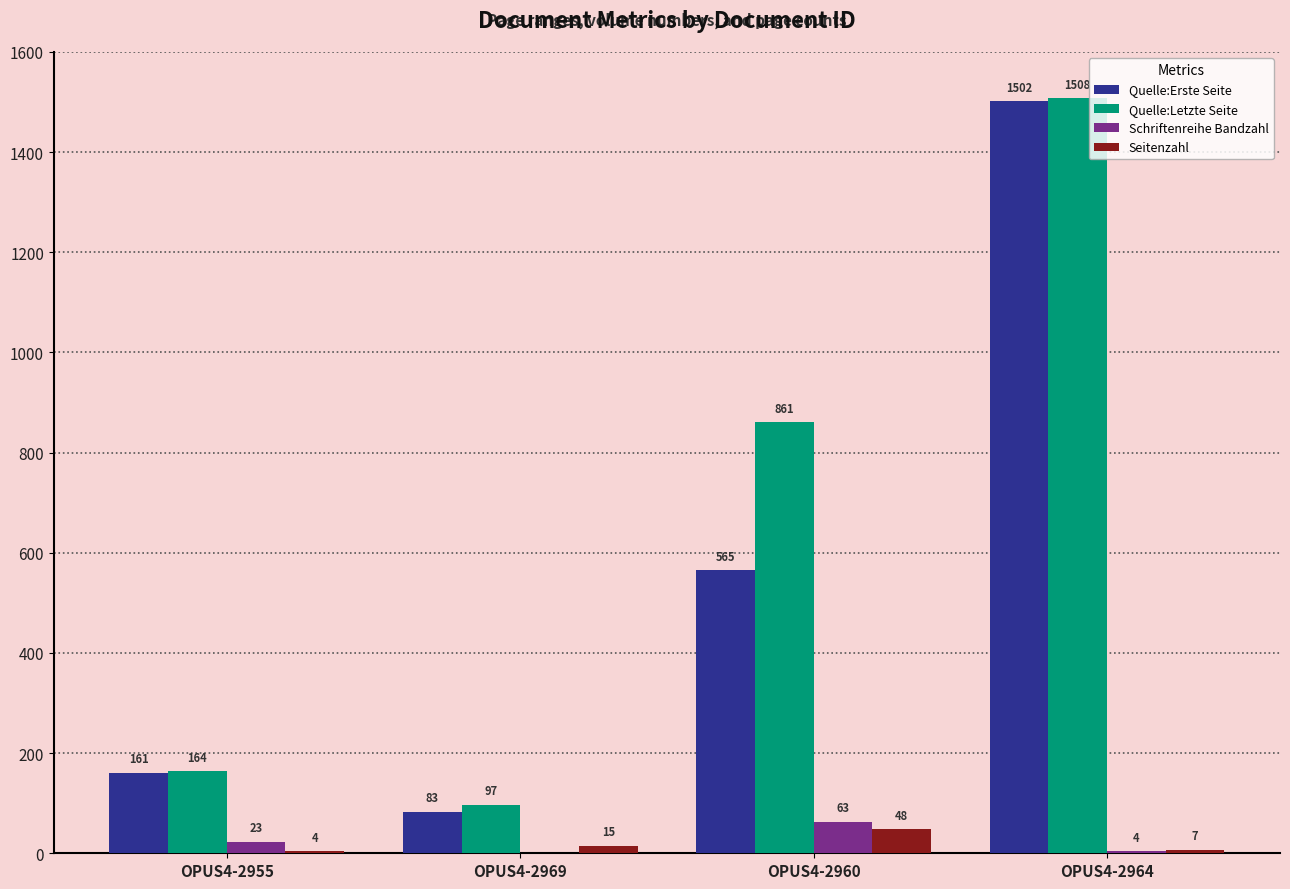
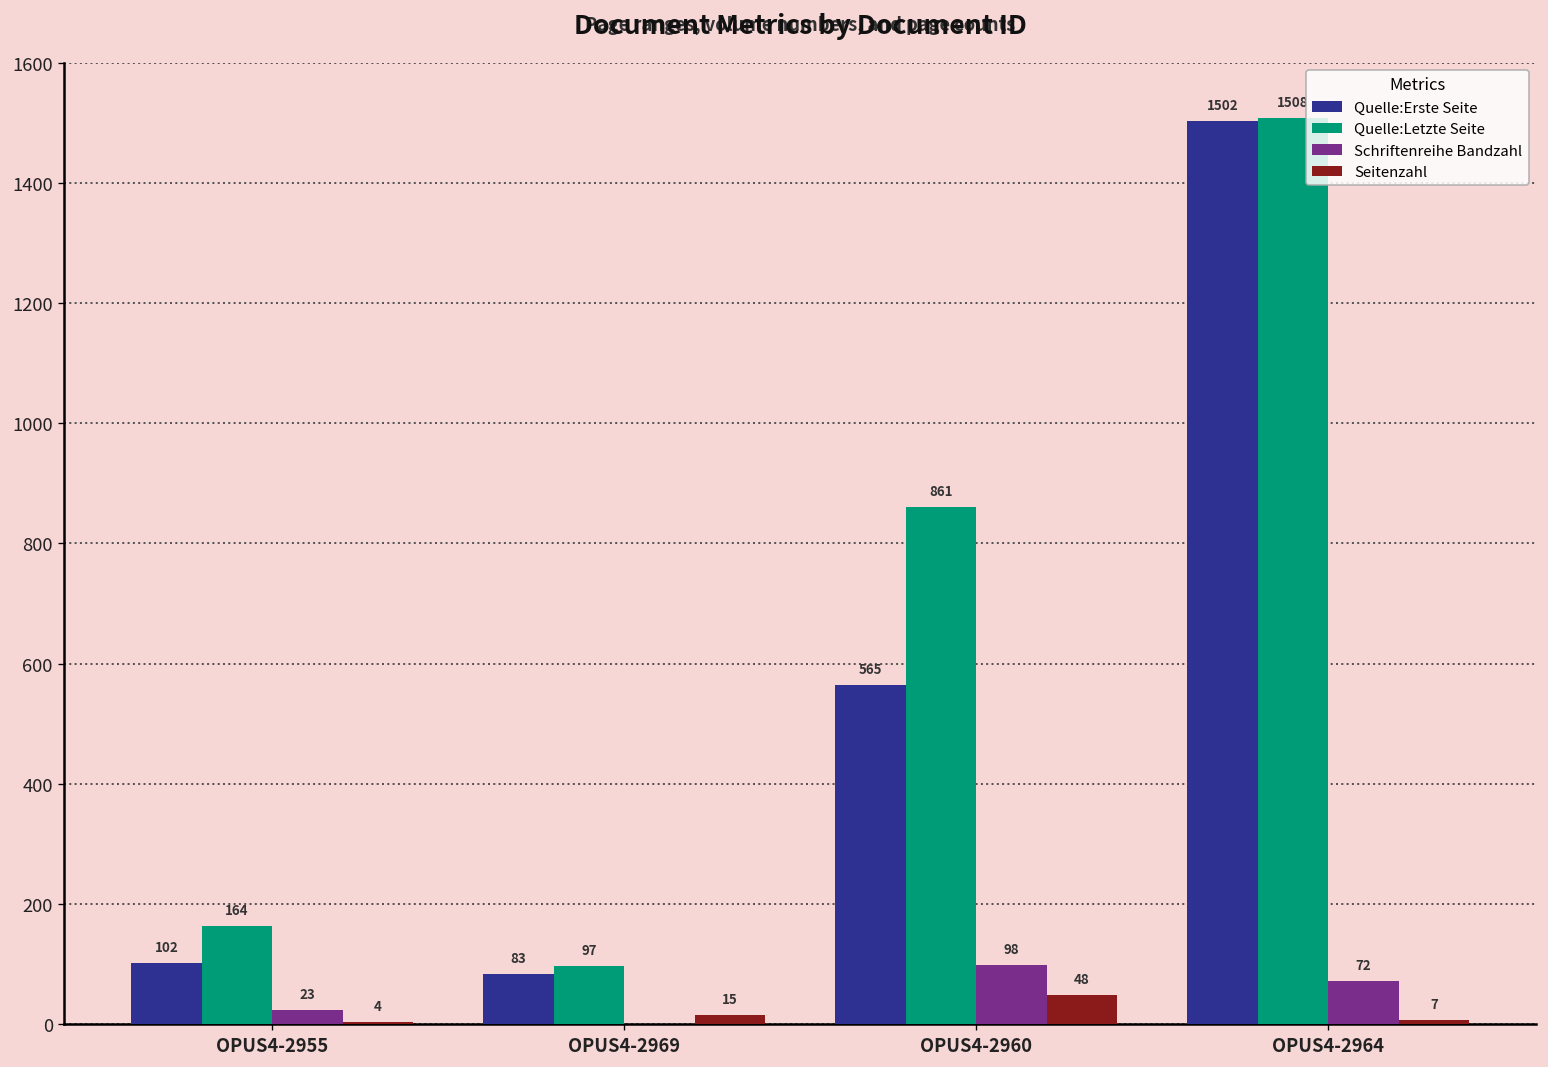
Quelle:Erste Seite, OPUS4-2955: 161 -> 102
Schriftenreihe Bandzahl, OPUS4-2960: 63 -> 98
Schriftenreihe Bandzahl, OPUS4-2964: 4 -> 72
